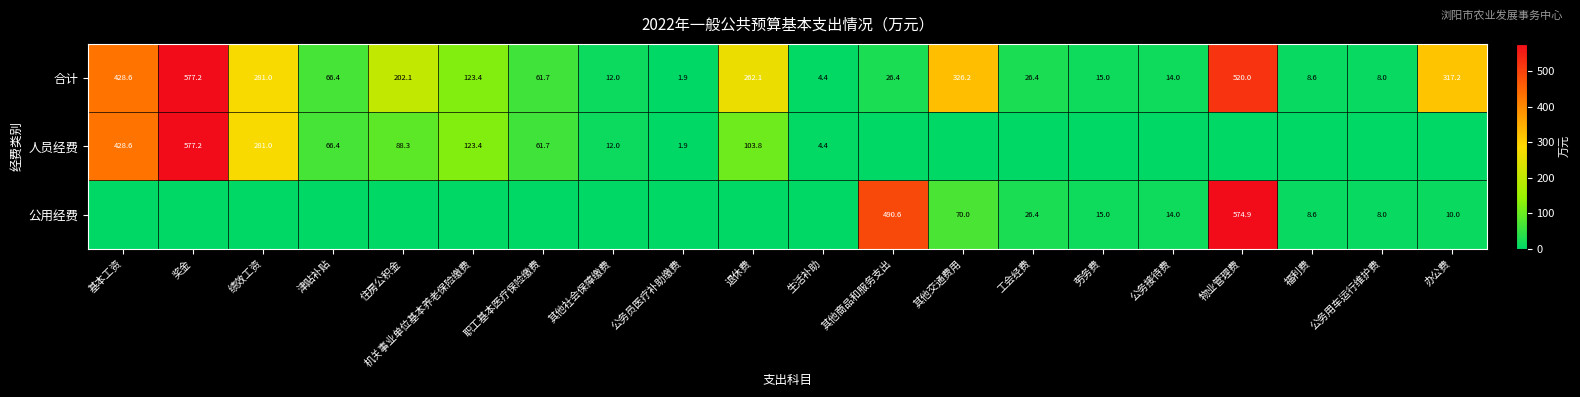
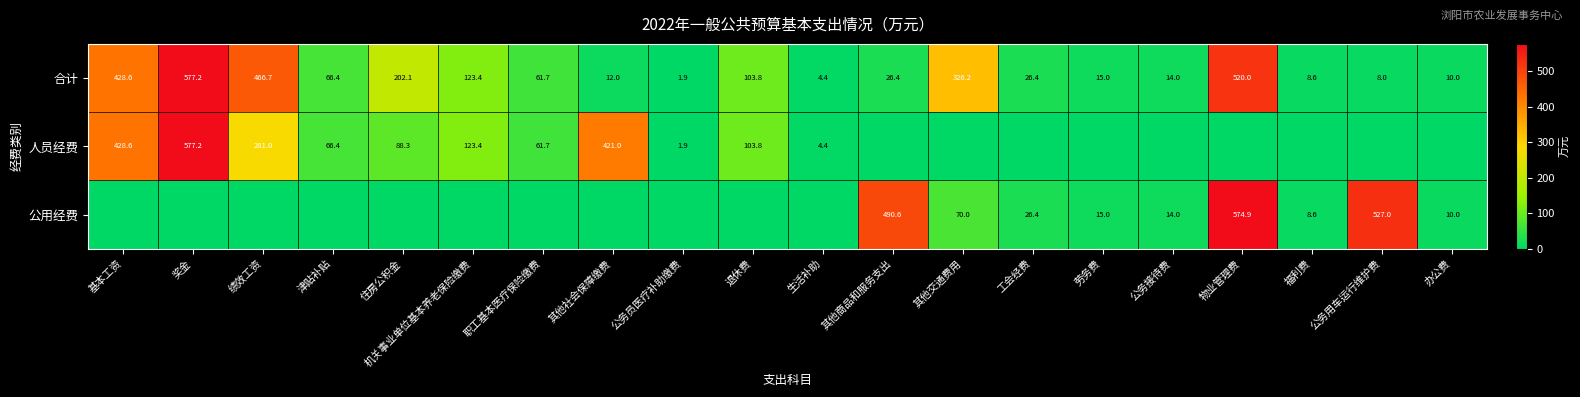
合计, 绩效工资: 281.0 -> 466.7
合计, 退休费: 262.1 -> 103.8
合计, 办公费: 317.2 -> 10.0
人员经费, 其他社会保障缴费: 12.0 -> 421.0
公用经费, 公务用车运行维护费: 8.0 -> 527.0
